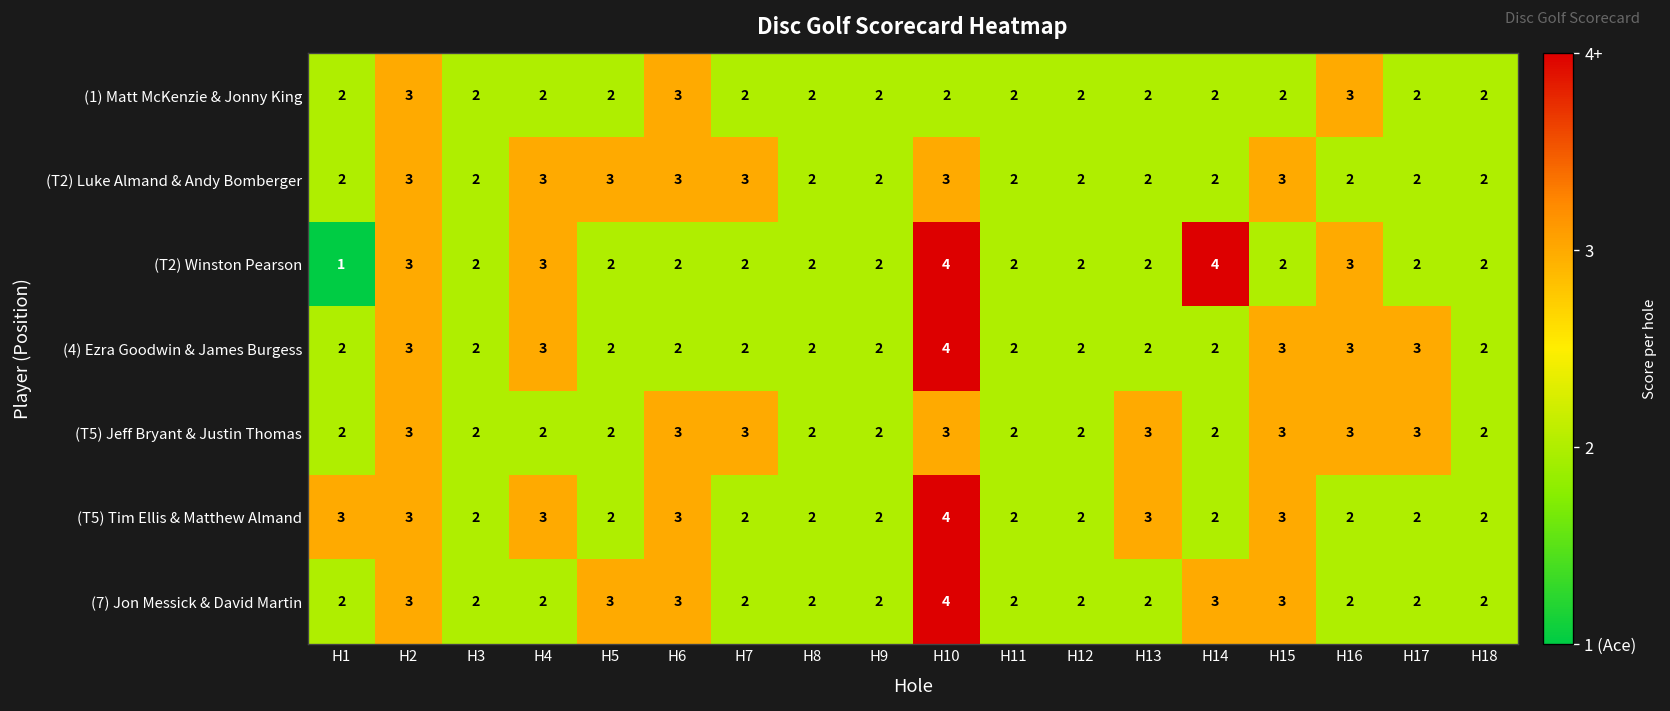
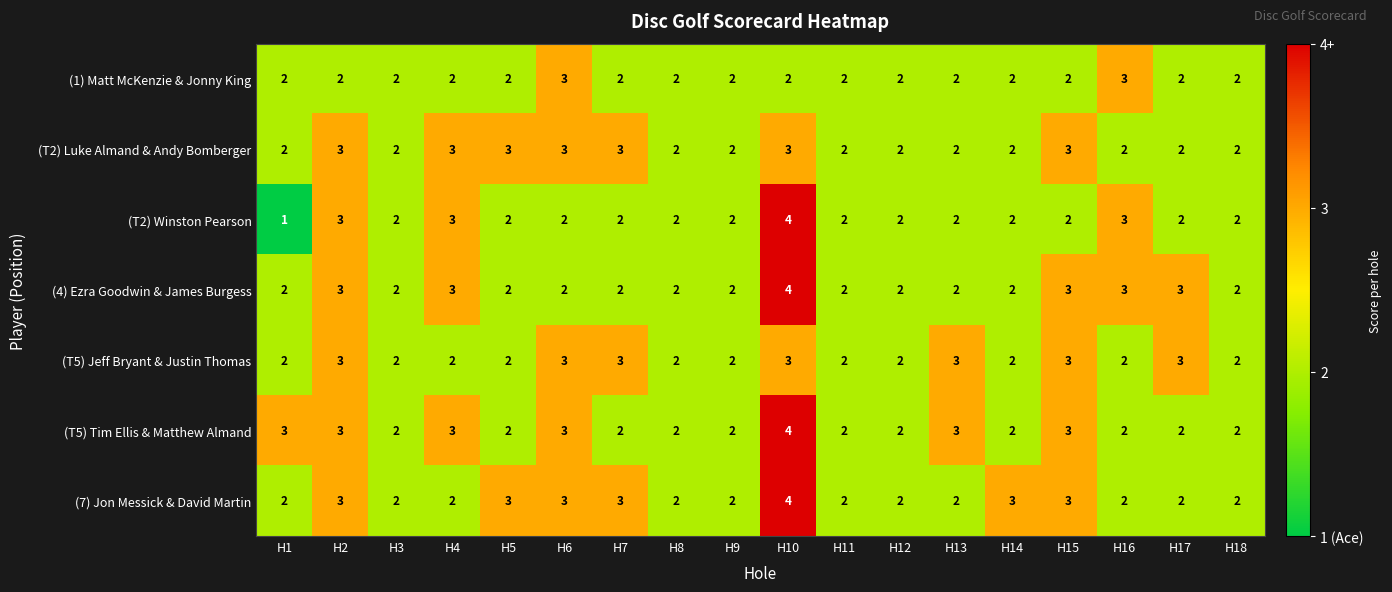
(1) Matt McKenzie & Jonny King, H2: 3 -> 2
(T2) Winston Pearson, H14: 4 -> 2
(T5) Jeff Bryant & Justin Thomas, H16: 3 -> 2
(7) Jon Messick & David Martin, H7: 2 -> 3
